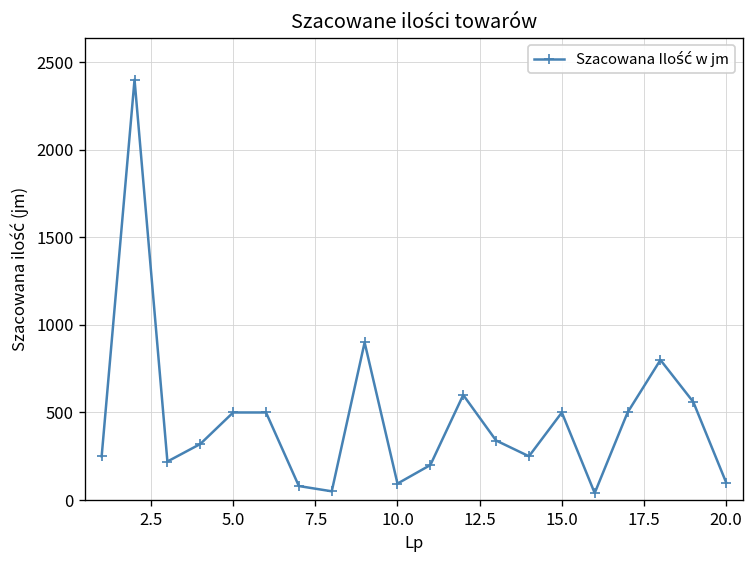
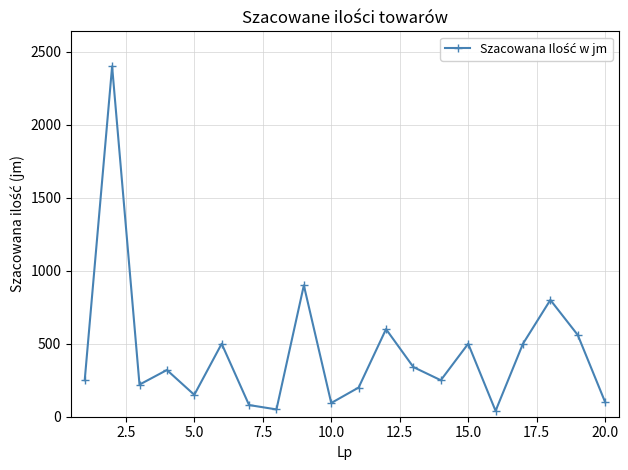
5.0: 500 -> 150
